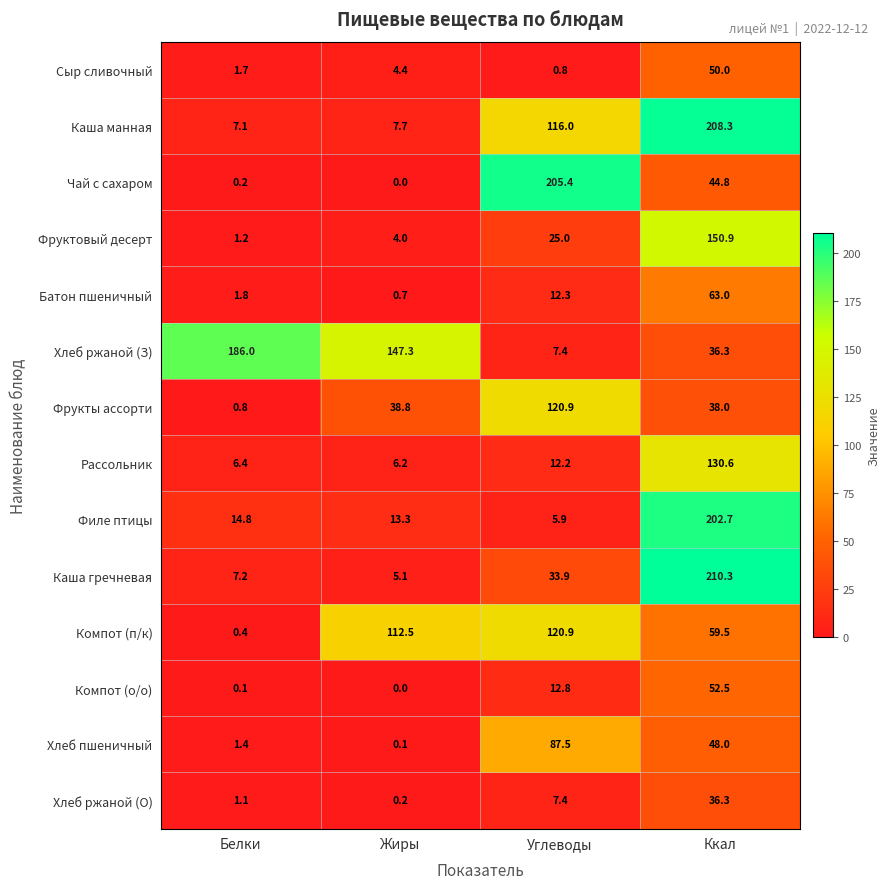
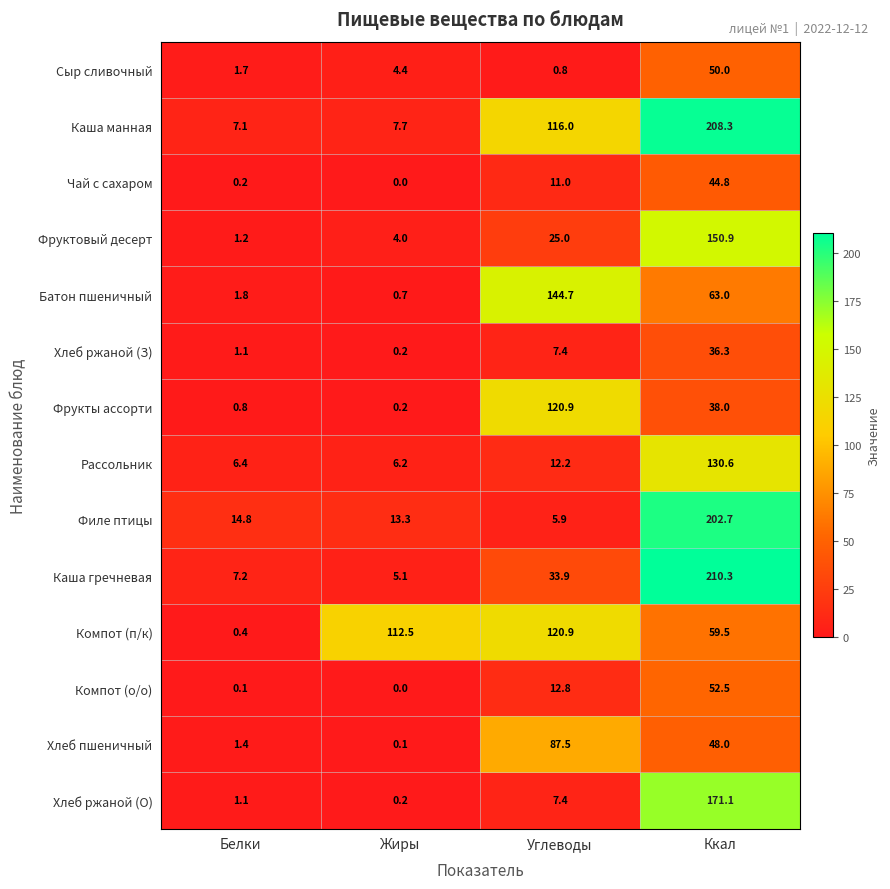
Чай с сахаром, Углеводы: 205.4 -> 11.0
Батон пшеничный, Углеводы: 12.3 -> 144.7
Хлеб ржаной (З), Белки: 186.0 -> 1.1
Хлеб ржаной (З), Жиры: 147.3 -> 0.2
Фрукты ассорти, Жиры: 38.8 -> 0.2
Хлеб ржаной (О), Ккал: 36.3 -> 171.1
